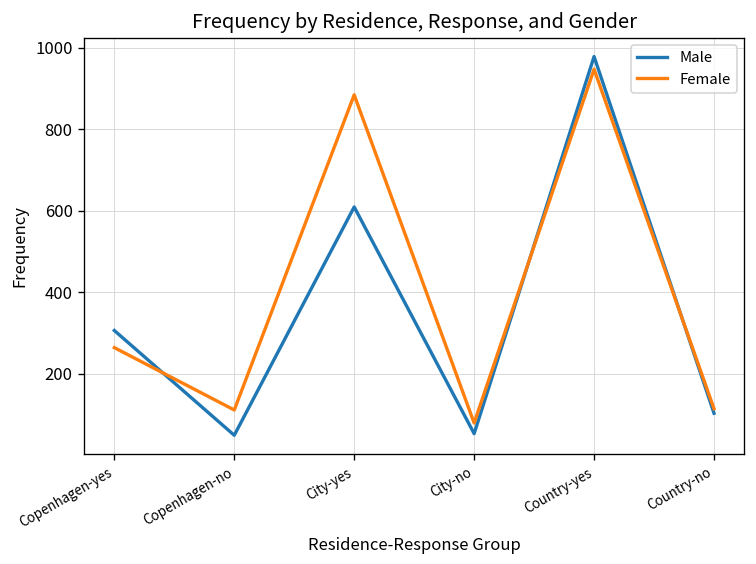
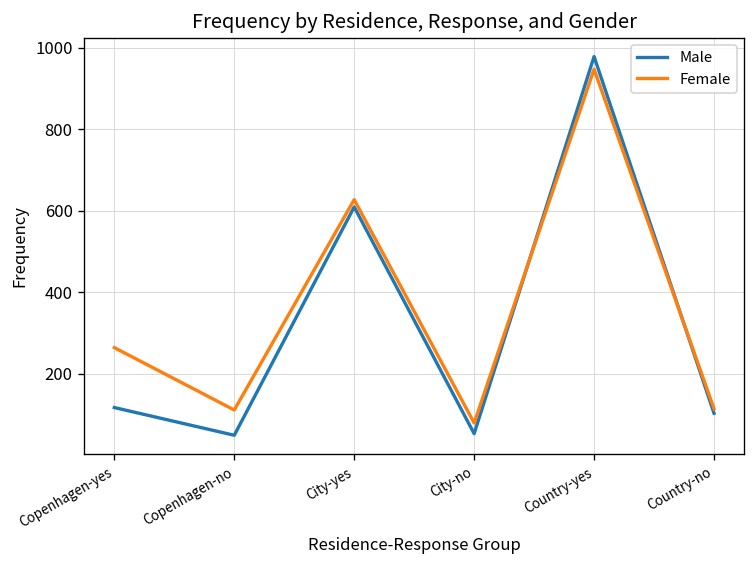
Male, Copenhagen-yes: 310 -> 120
Female, City-yes: 880 -> 630
